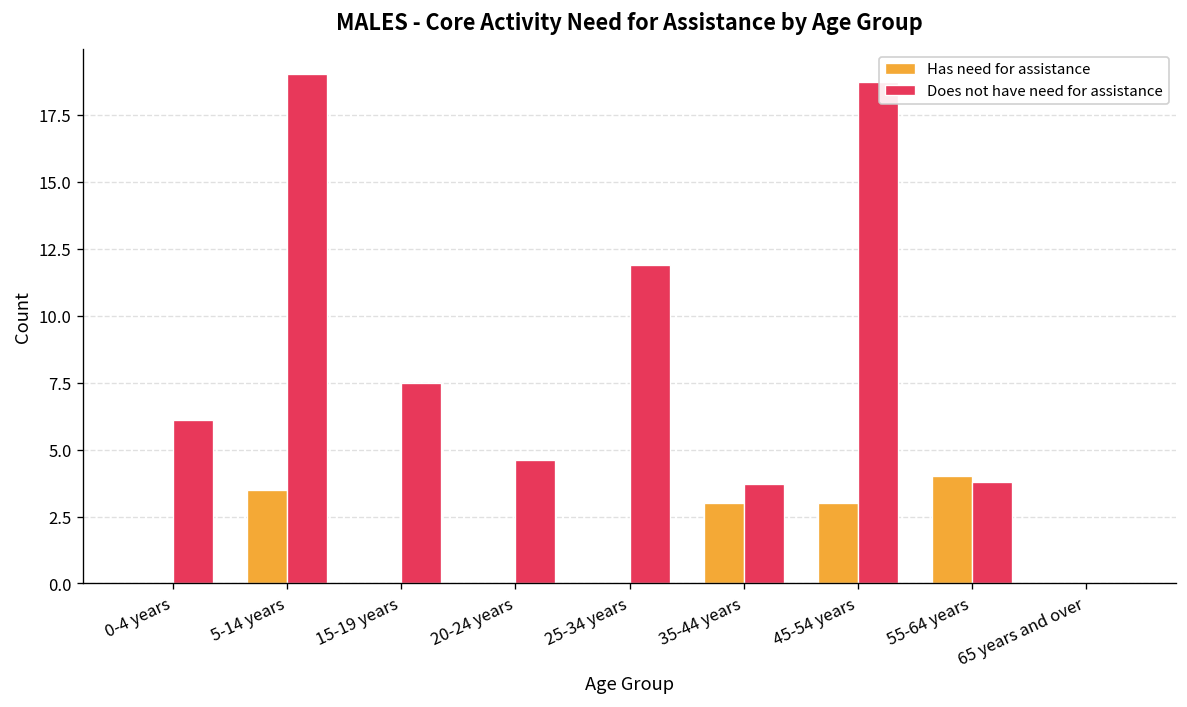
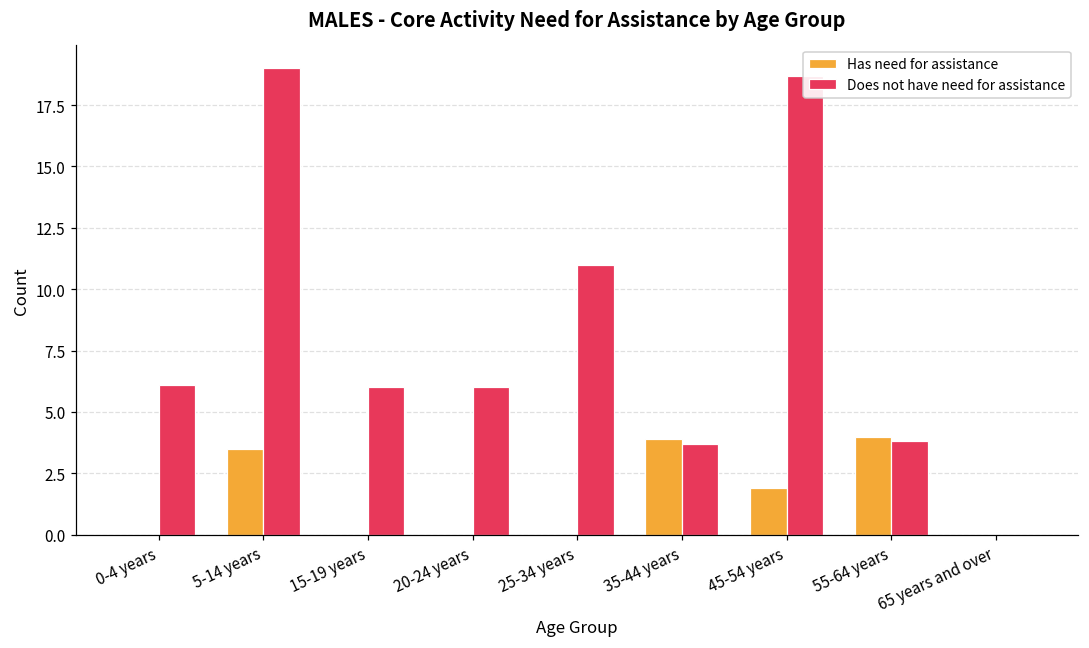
Does not have need for assistance, 15-19 years: 7.5 -> 6.0
Does not have need for assistance, 20-24 years: 4.6 -> 6.0
Does not have need for assistance, 25-34 years: 11.9 -> 11.0
Has need for assistance, 35-44 years: 3.0 -> 3.9
Has need for assistance, 45-54 years: 3.0 -> 1.9
